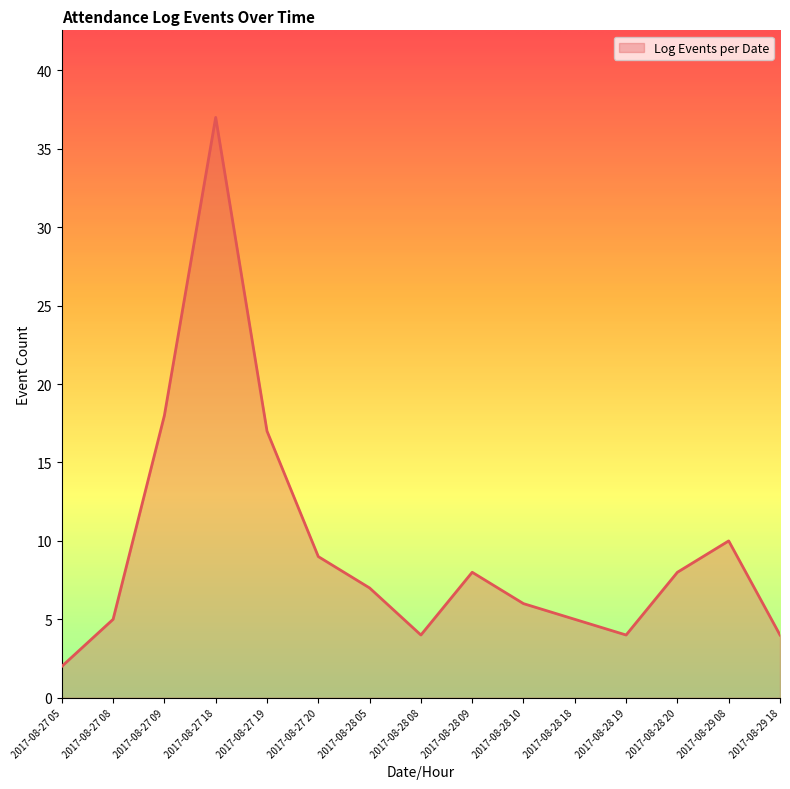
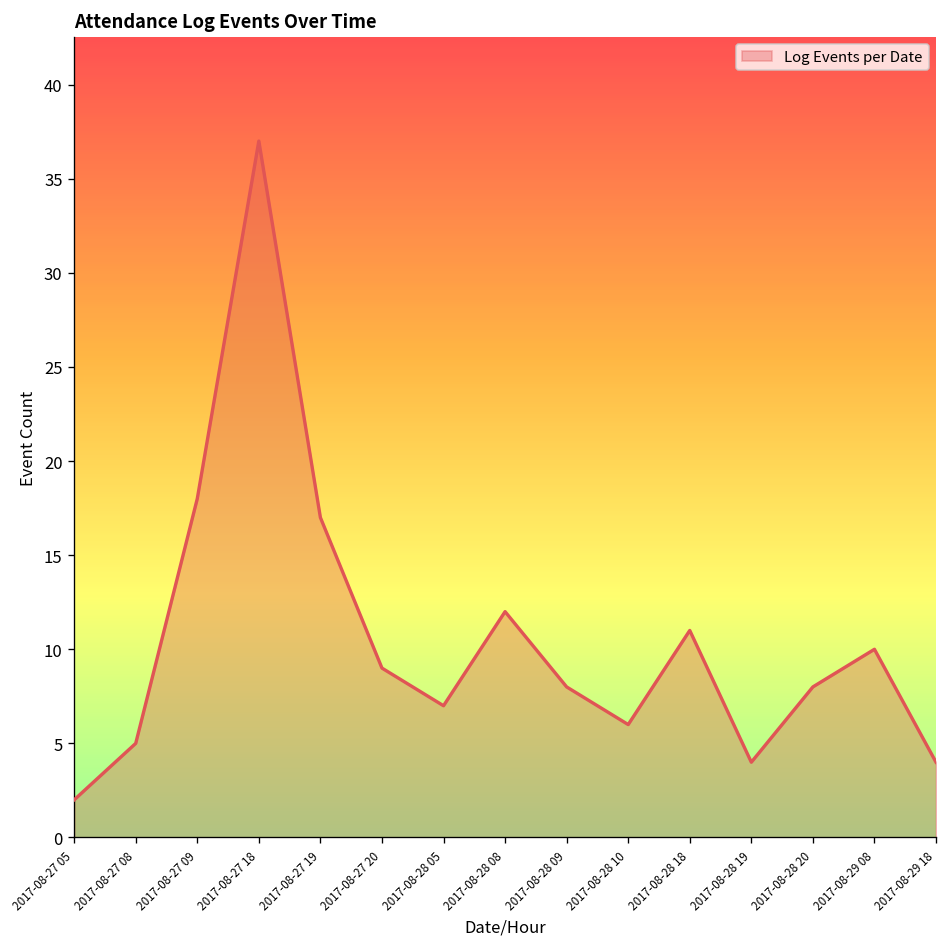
2017-08-28 08: 4 -> 12
2017-08-28 18: 5 -> 11
